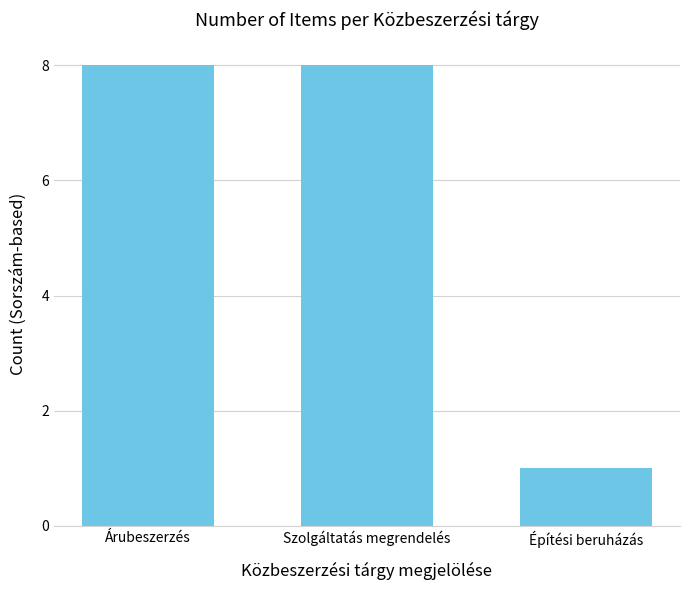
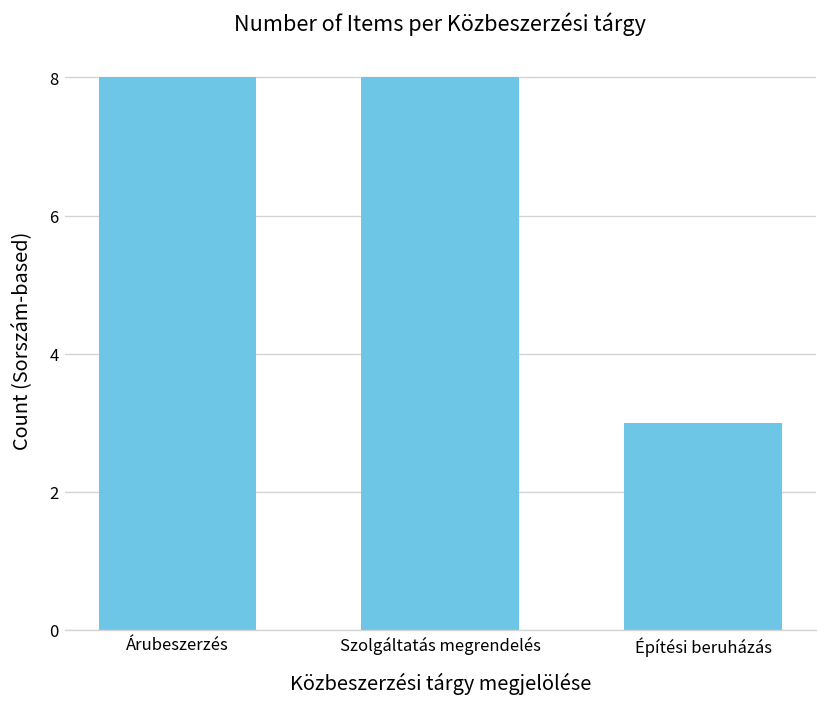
Építési beruházás: 1 -> 3
